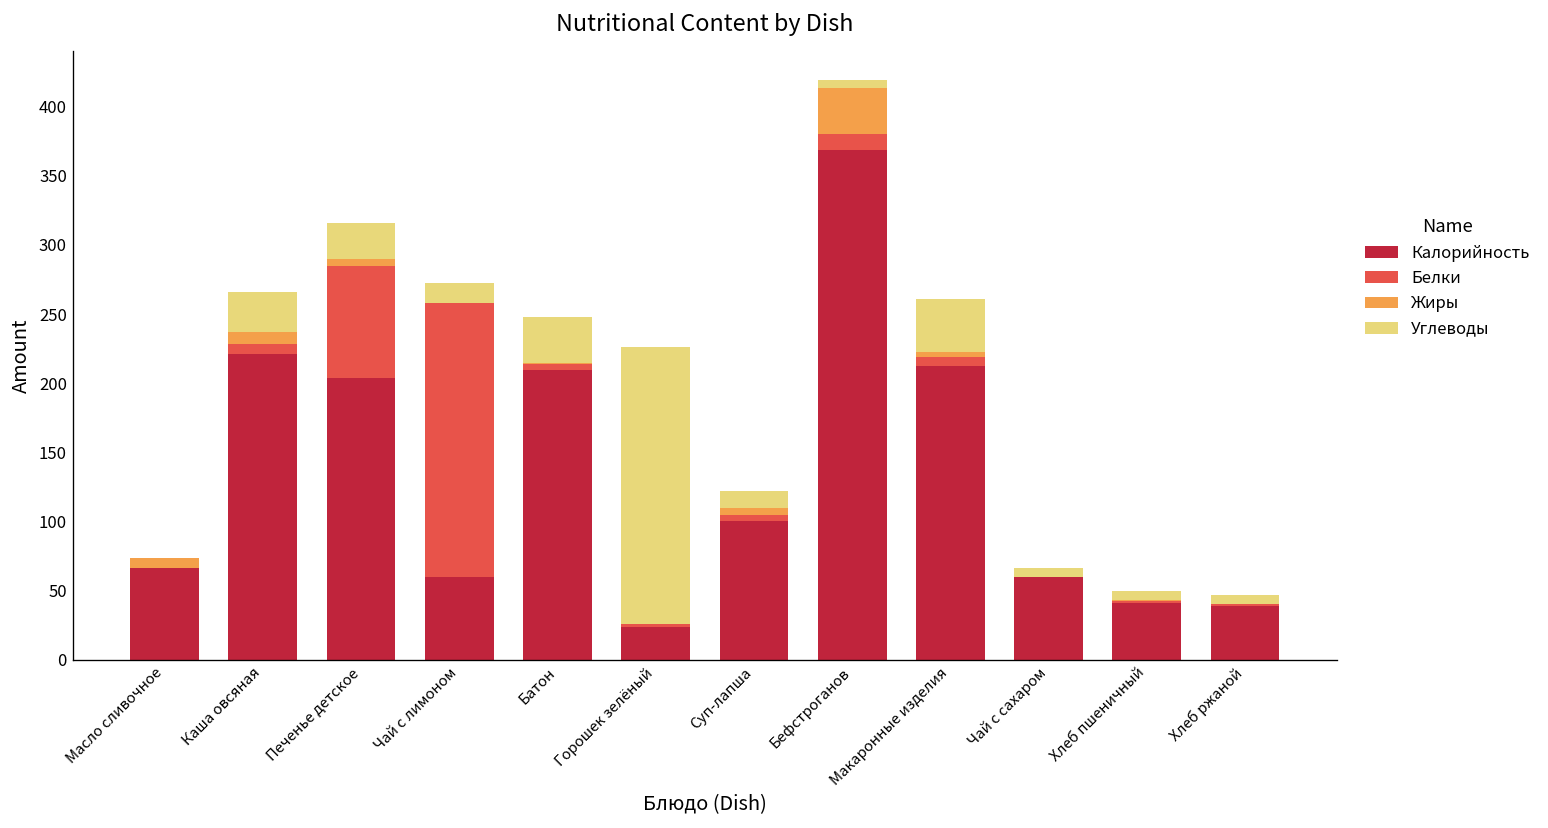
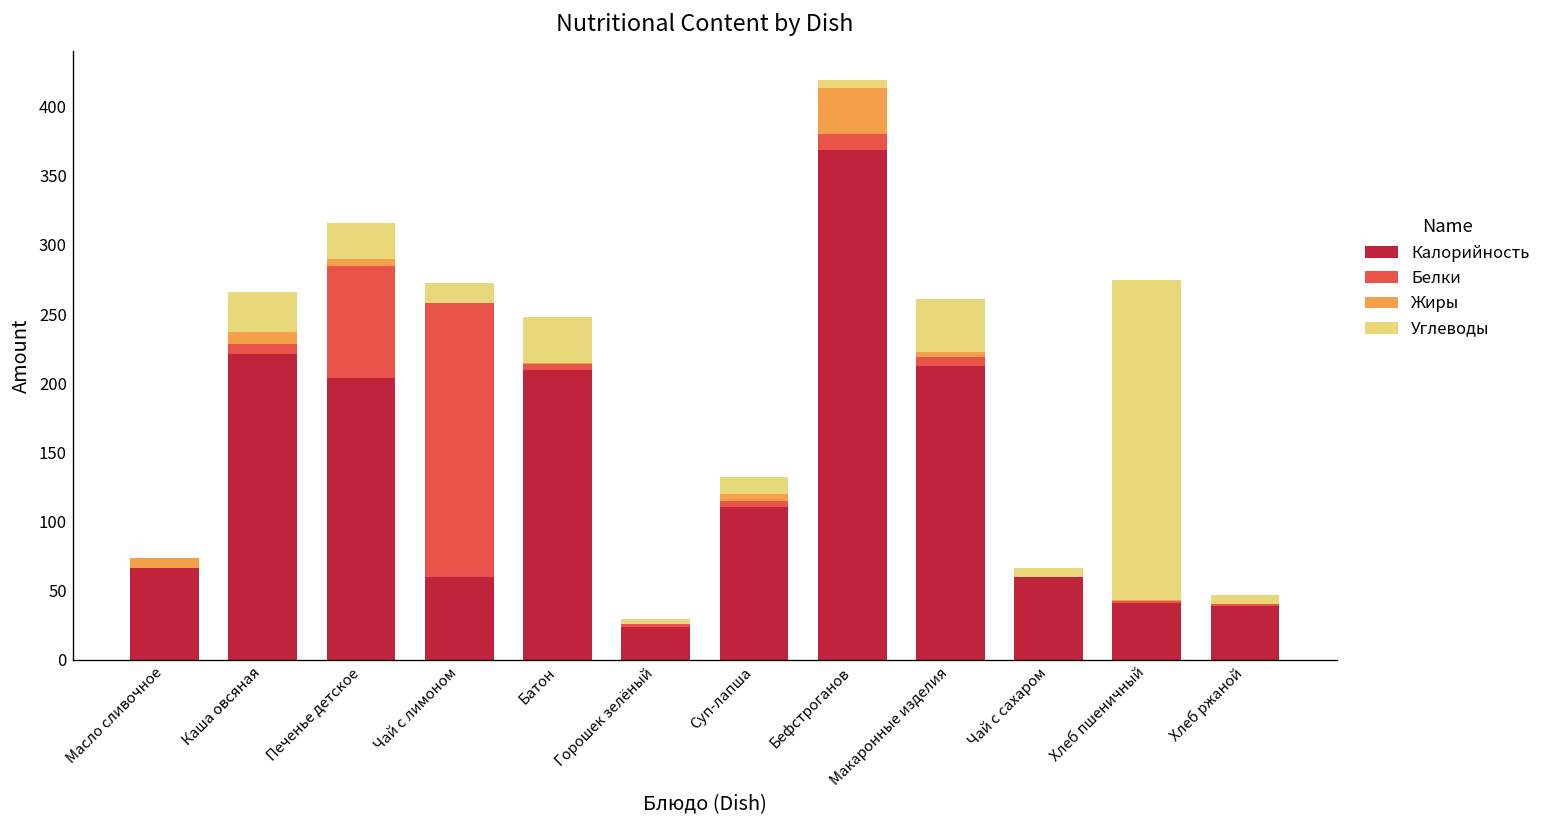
Углеводы, Горошек зелёный: 200 -> 4
Калорийность, Суп-лапша: 101 -> 111
Углеводы, Хлеб пшеничный: 7 -> 231
